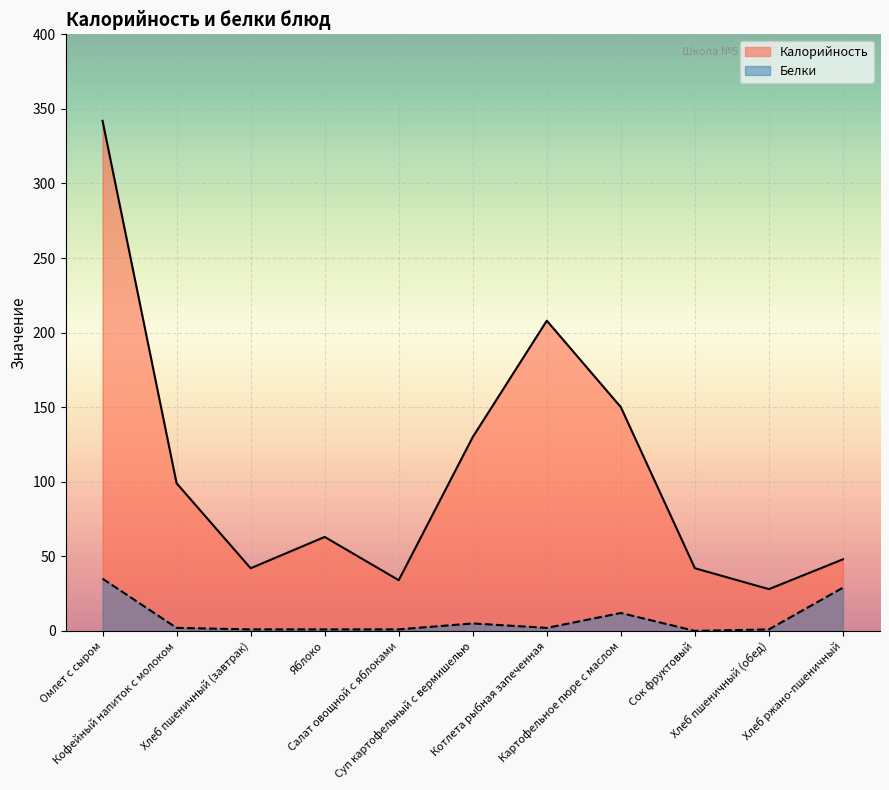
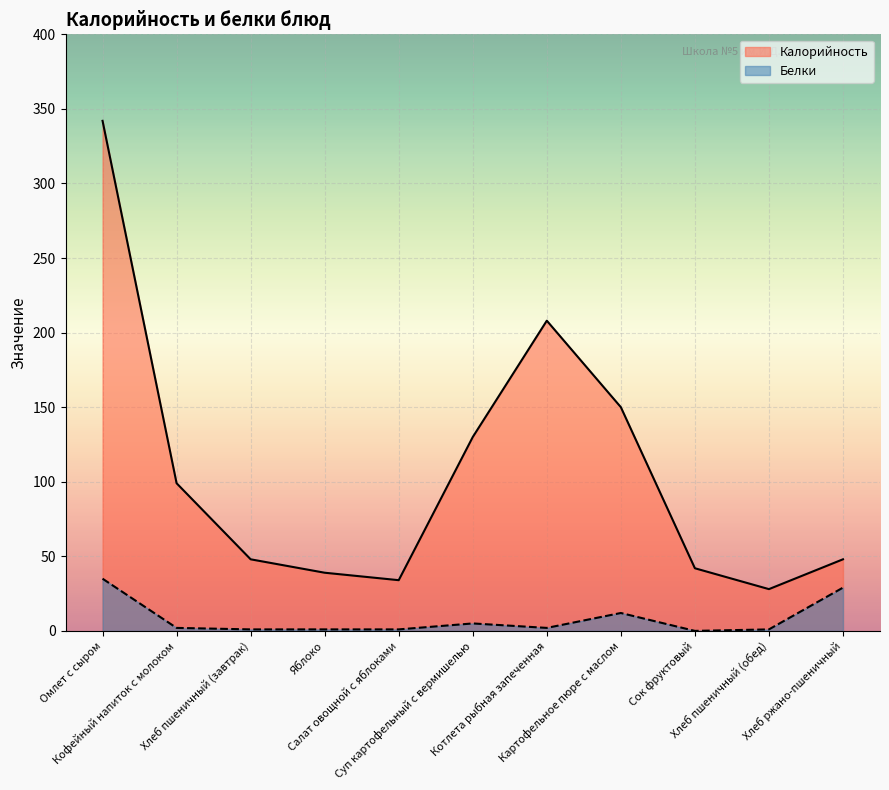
Калорийность, Хлеб пшеничный (завтрак): 42 -> 48
Калорийность, Яблоко: 63 -> 39
